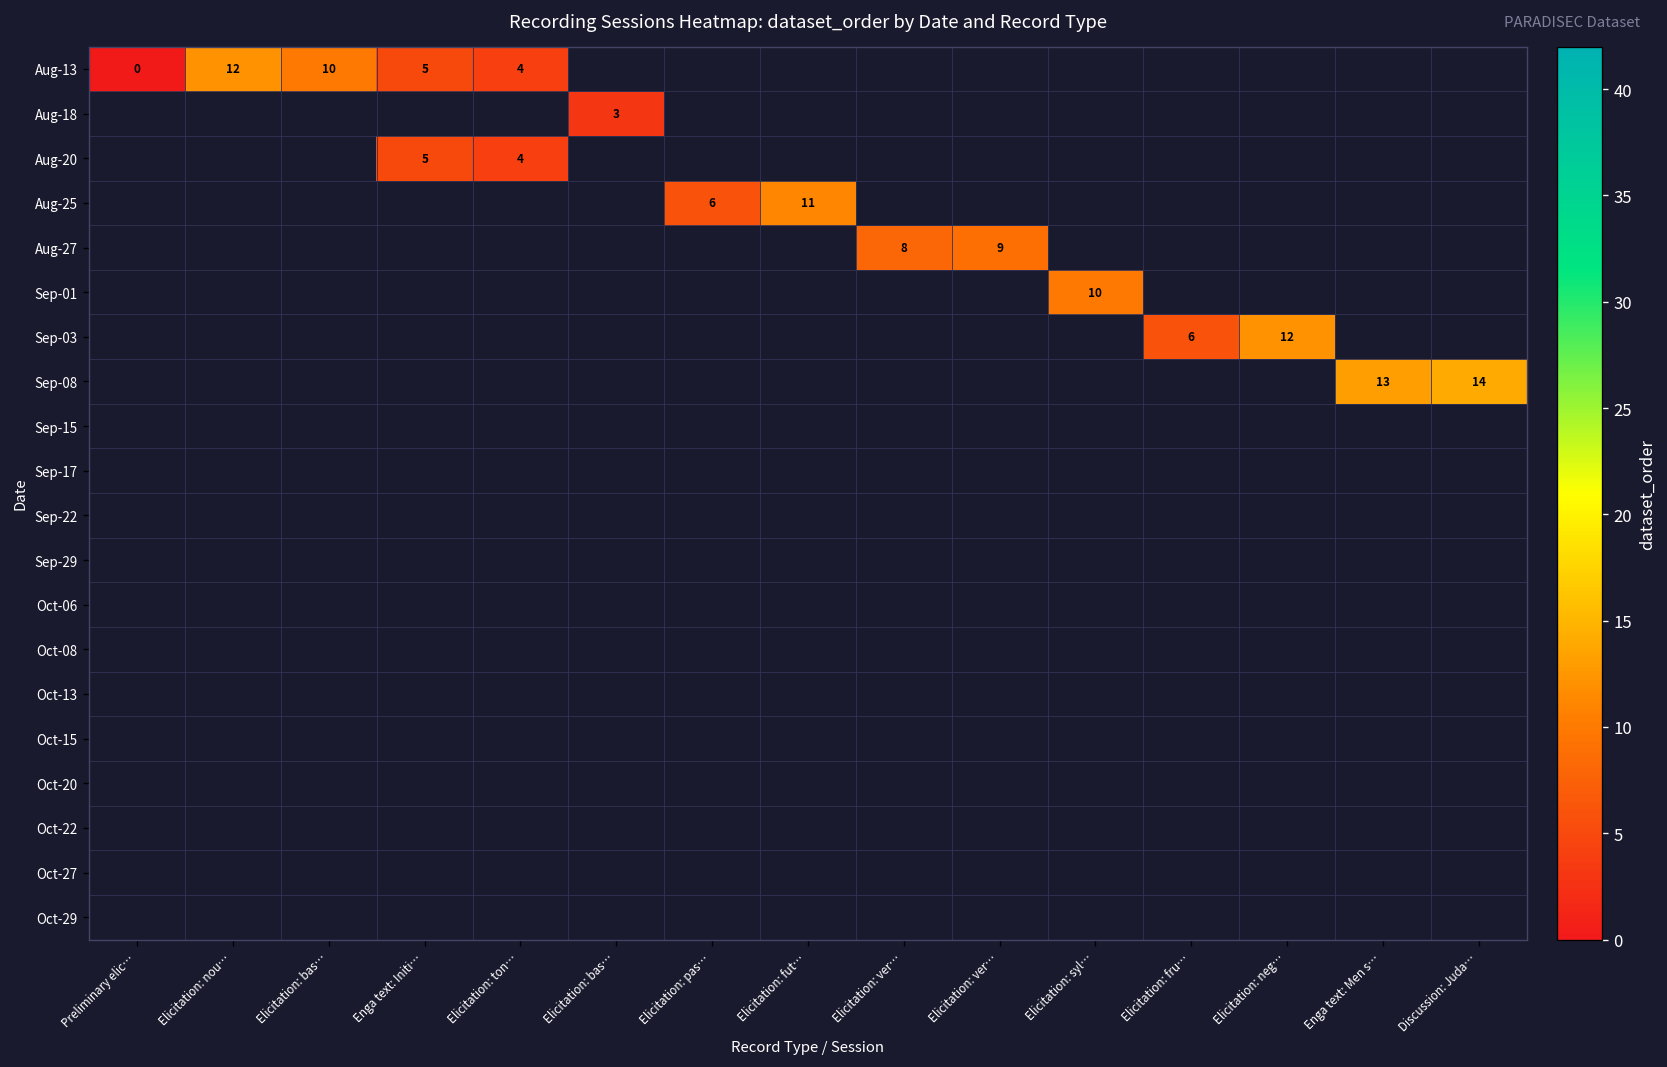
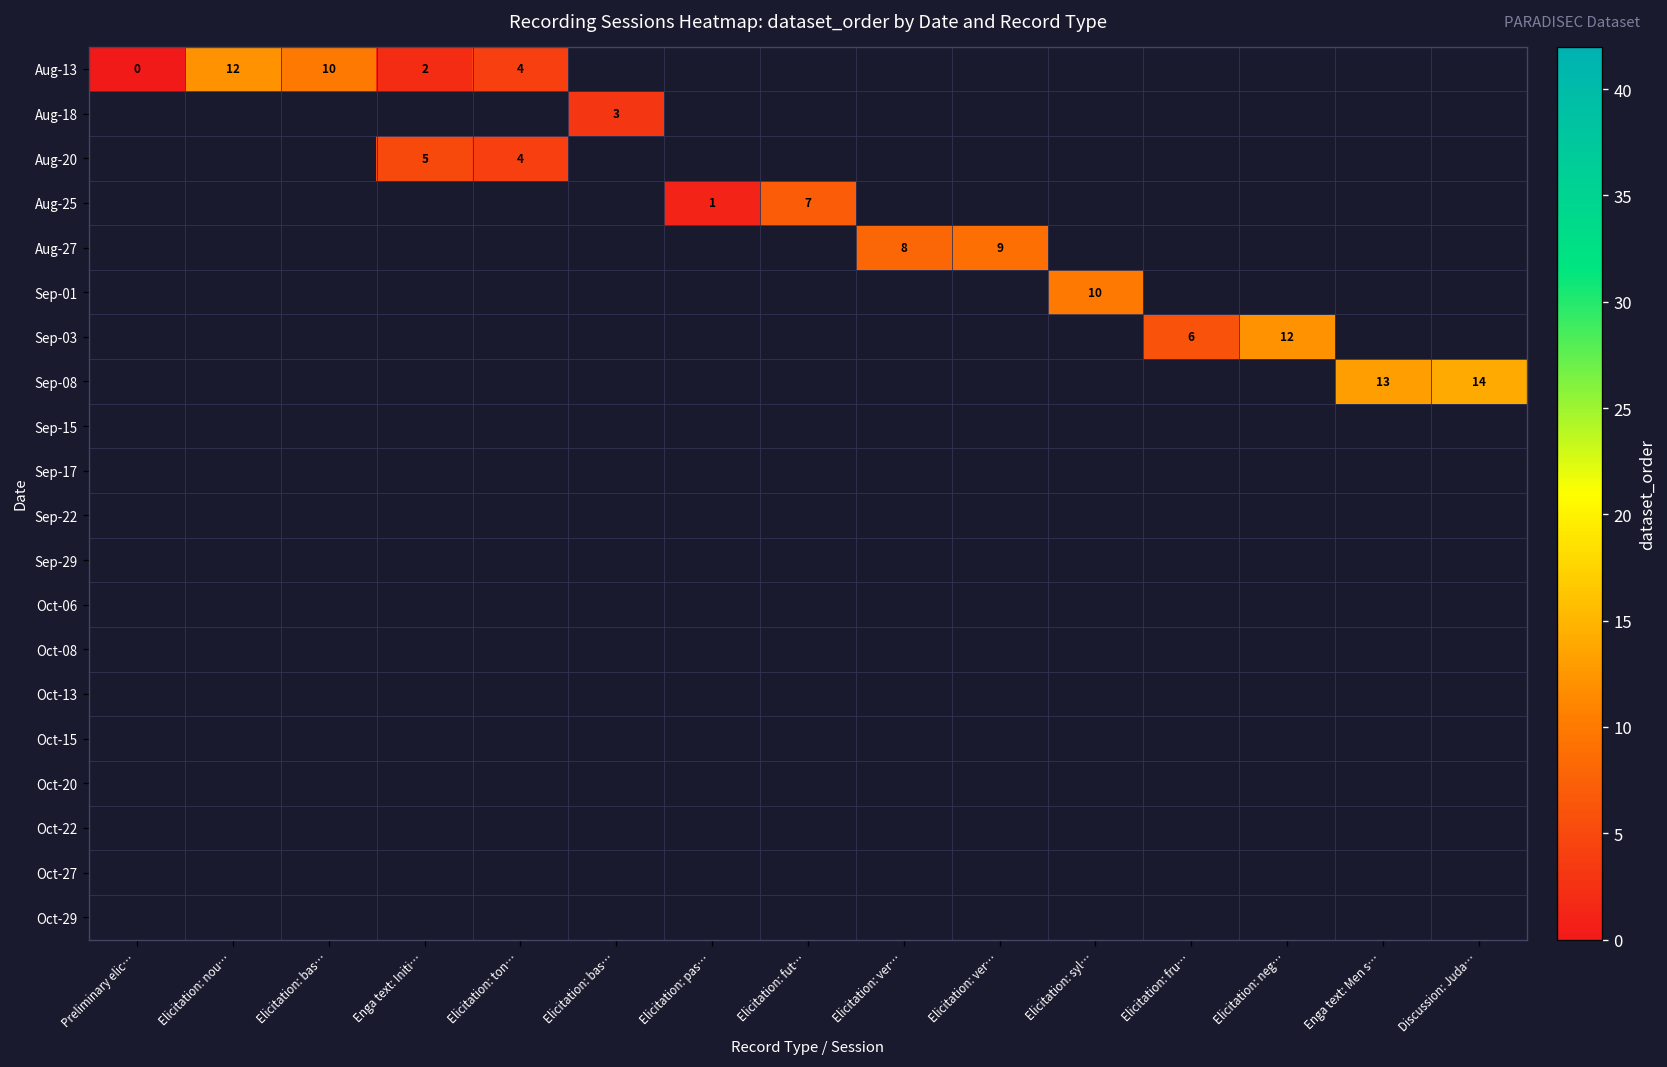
Aug-13, Enga text: Initi…: 5 -> 2
Aug-25, Elicitation: pas…: 6 -> 1
Aug-25, Elicitation: fut…: 11 -> 7
